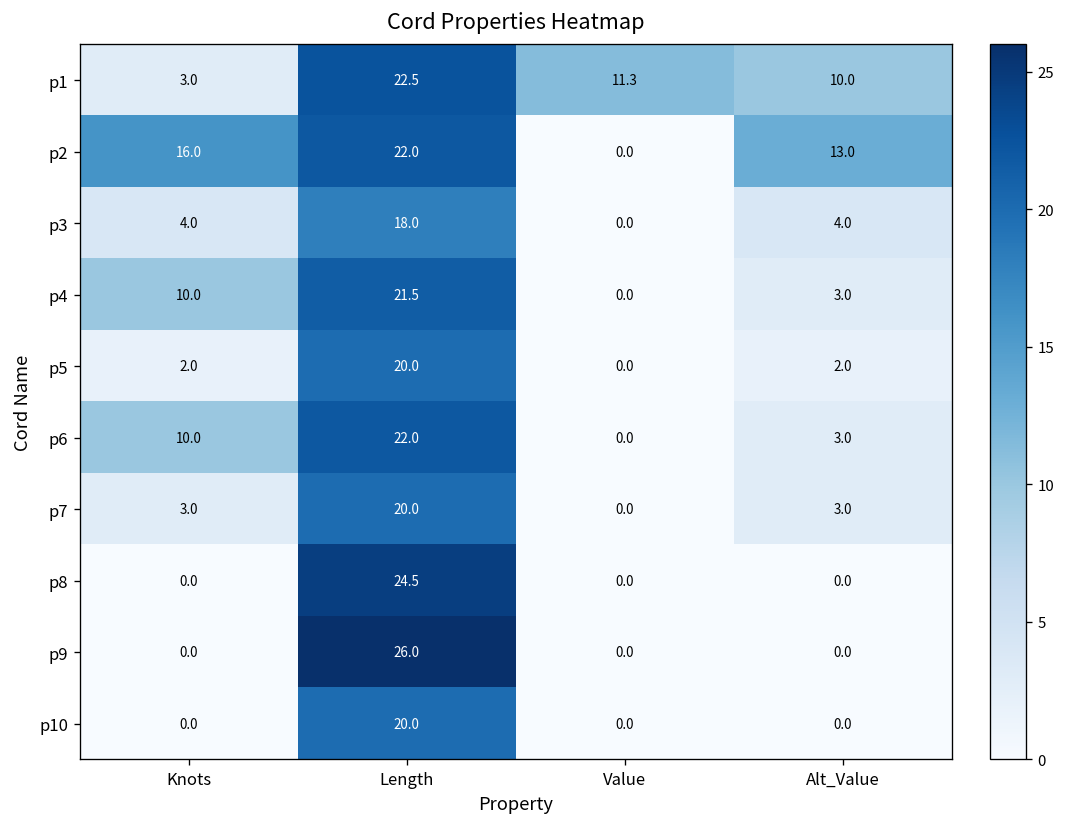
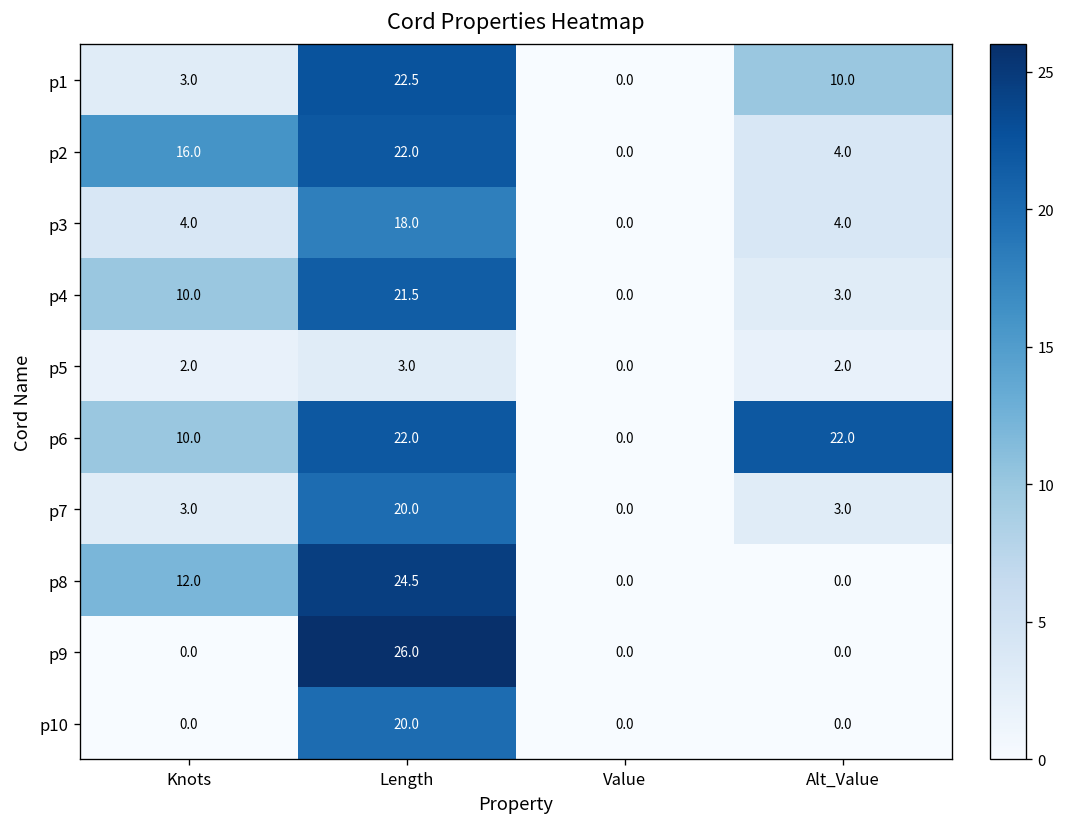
p1, Value: 11.3 -> 0.0
p2, Alt_Value: 13.0 -> 4.0
p5, Length: 20.0 -> 3.0
p6, Alt_Value: 3.0 -> 22.0
p8, Knots: 0.0 -> 12.0
